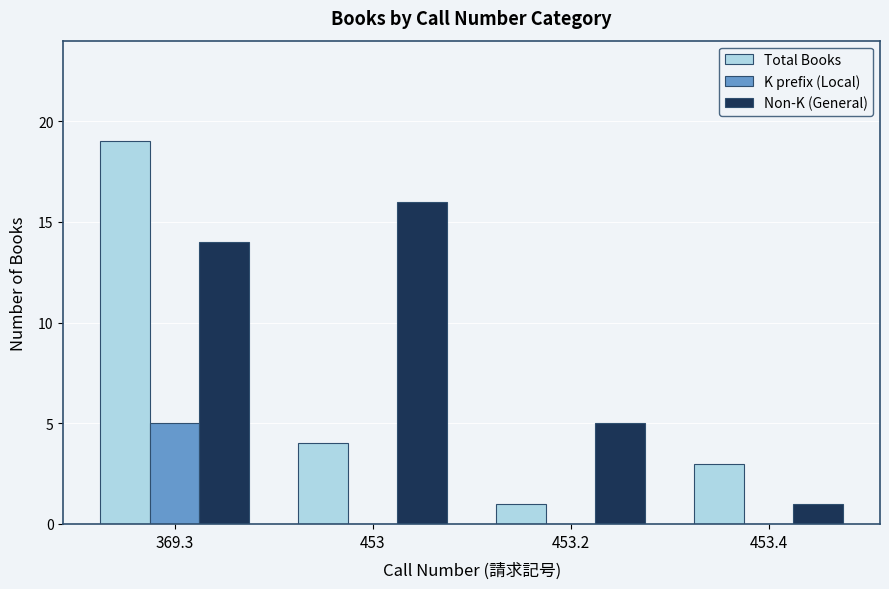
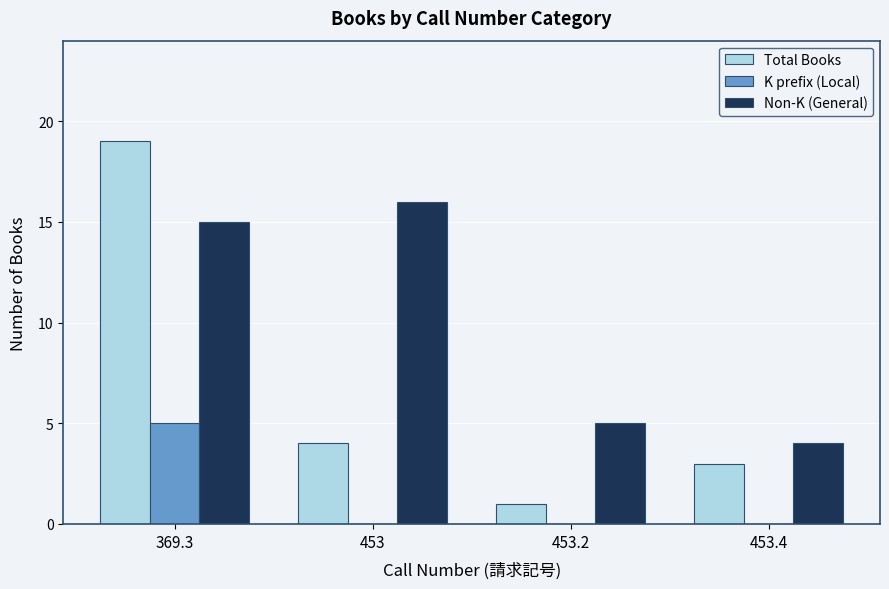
Non-K (General), 369.3: 14 -> 15
Non-K (General), 453.4: 1 -> 4
